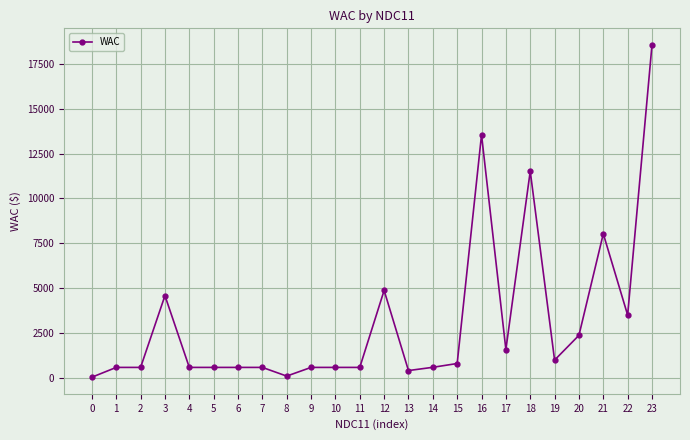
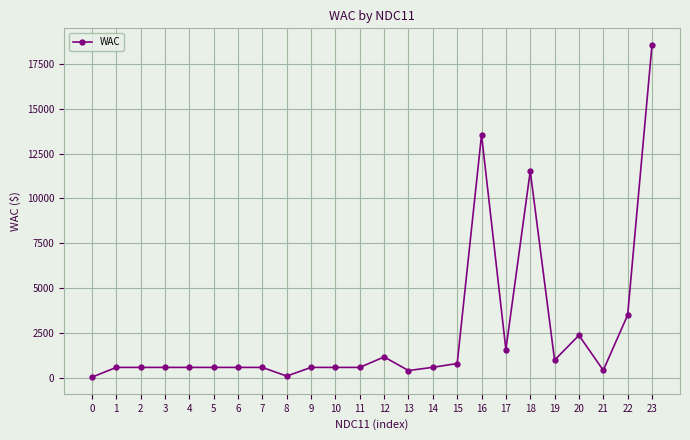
3: 4600 -> 600
12: 4900 -> 1200
21: 8000 -> 400
